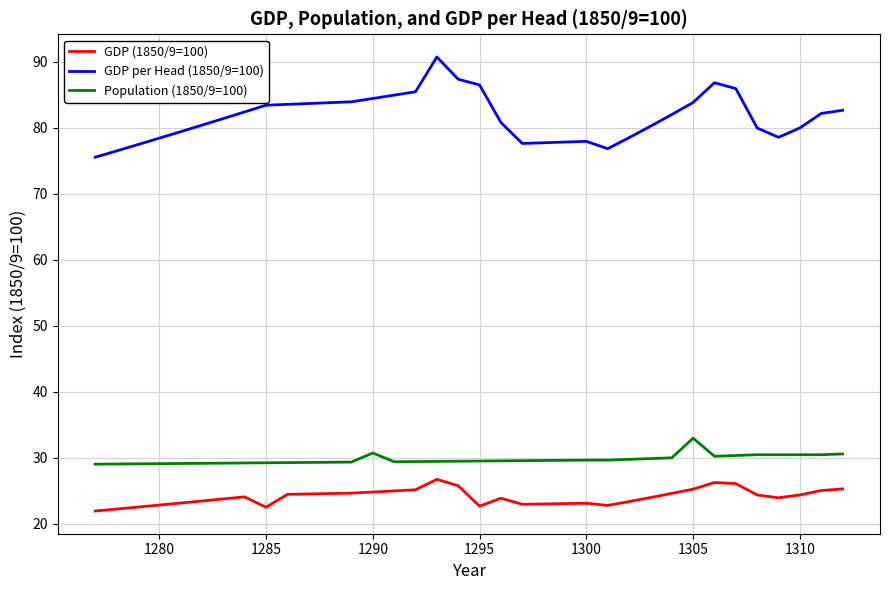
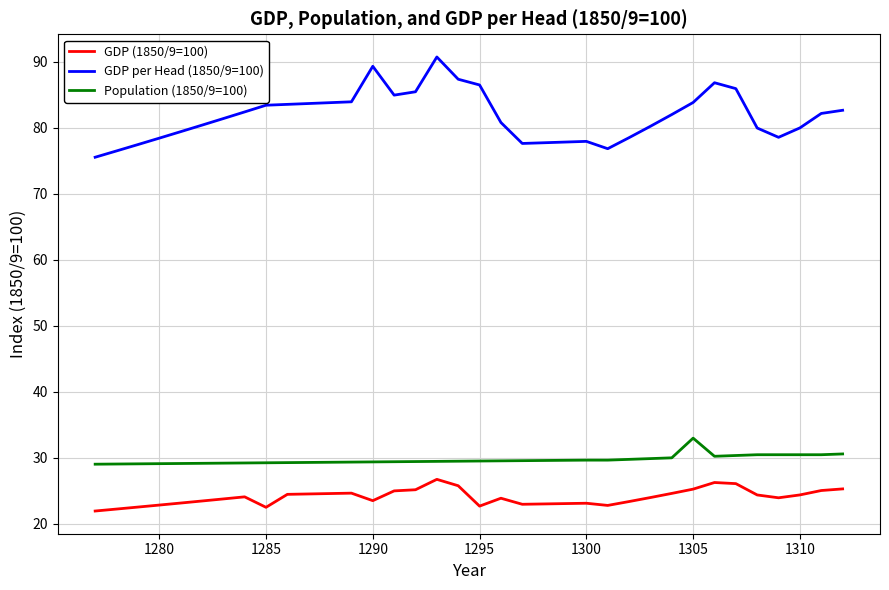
GDP (1850/9=100), 1290: 25 -> 24
GDP per Head (1850/9=100), 1290: 84 -> 89
Population (1850/9=100), 1290: 31 -> 29
